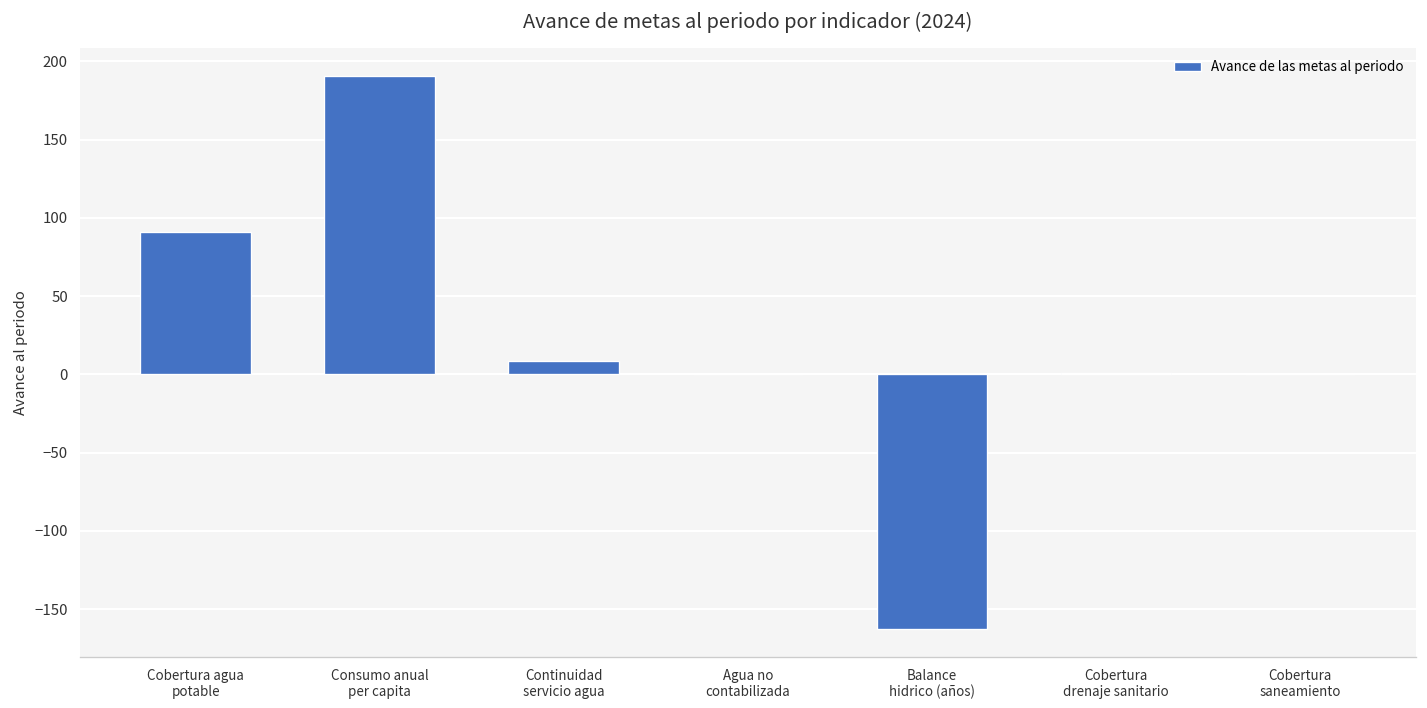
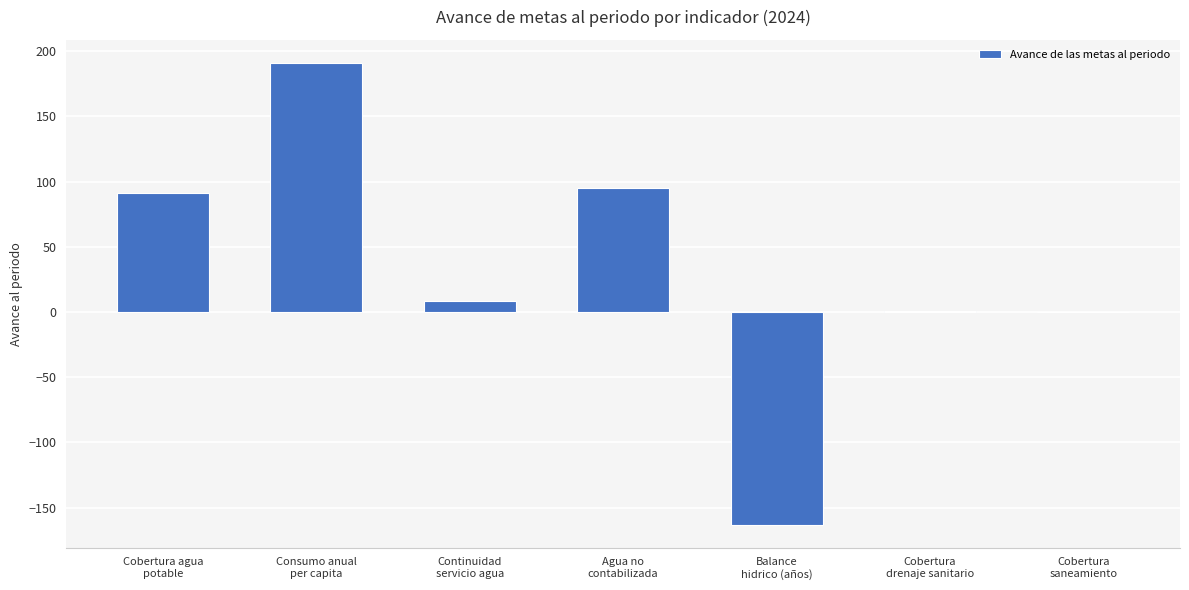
Agua no contabilizada: 0 -> 95
